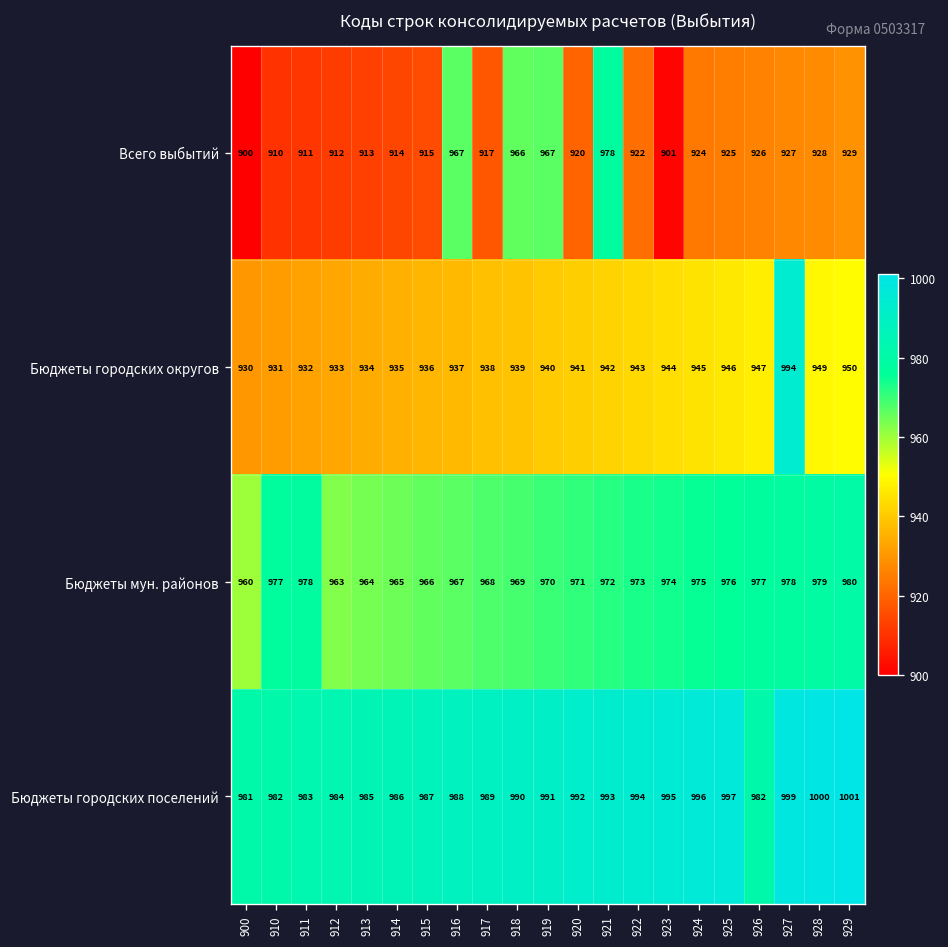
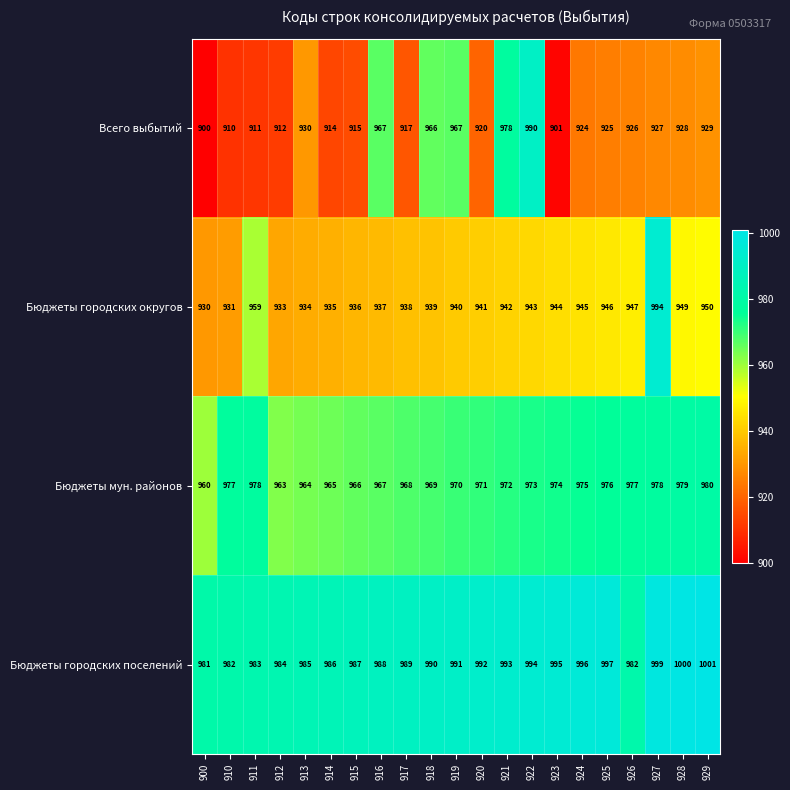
Всего выбытий, 913: 913 -> 930
Всего выбытий, 922: 922 -> 990
Бюджеты городских округов, 911: 932 -> 959
